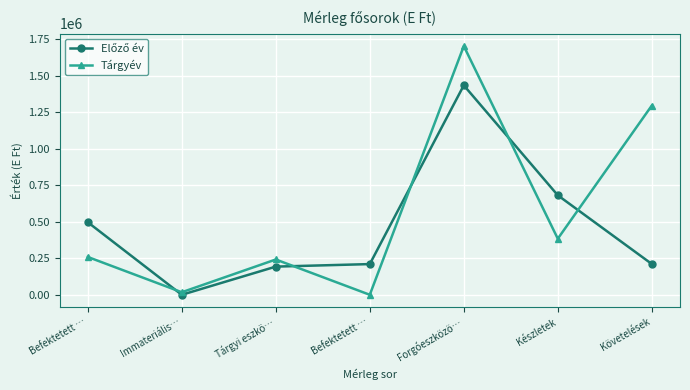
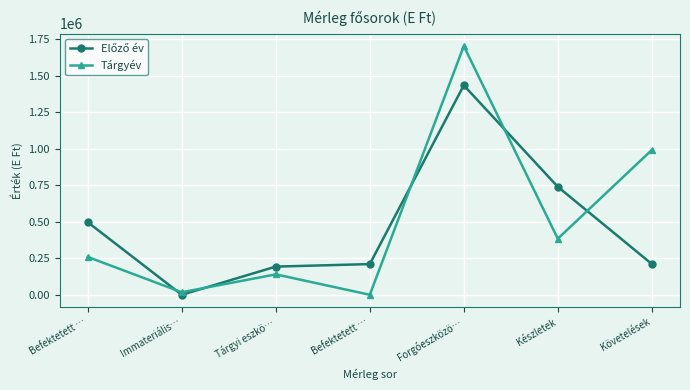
Tárgyév, Tárgyi eszkö…: 240000 -> 140000
Előző év, Készletek: 680000 -> 740000
Tárgyév, Követelések: 1300000 -> 990000
